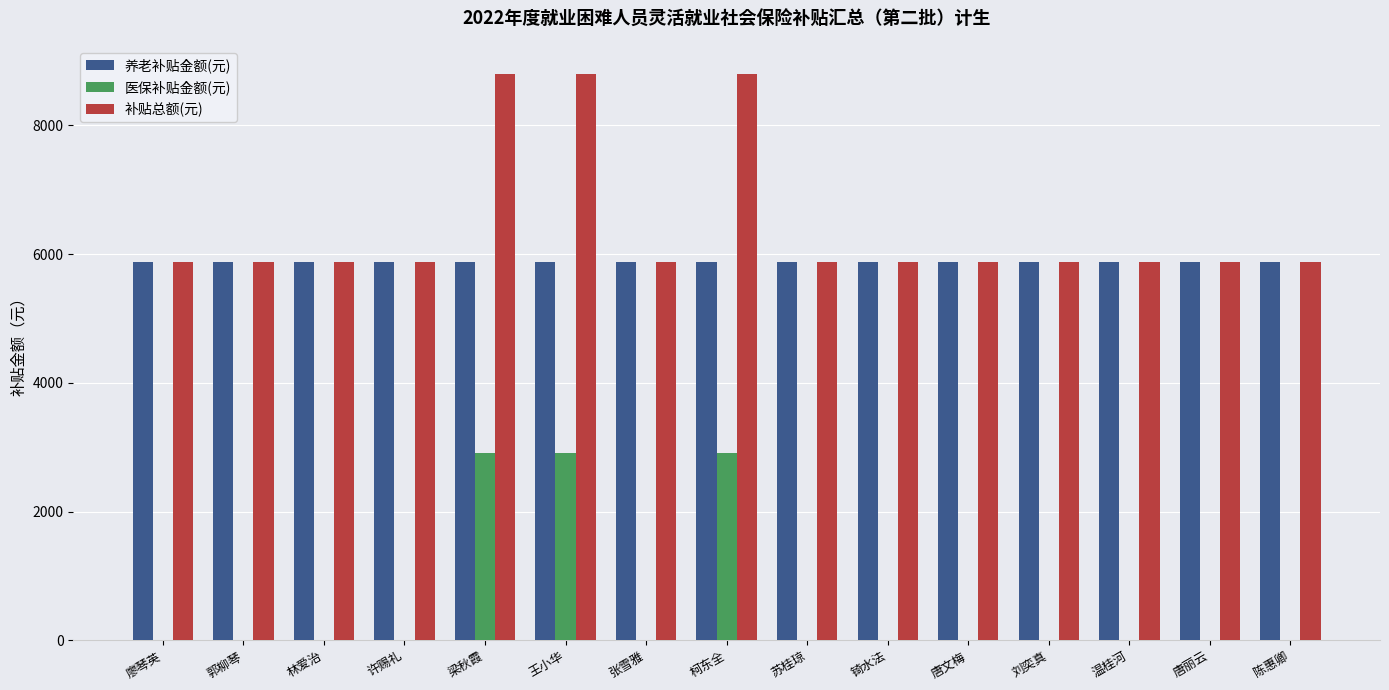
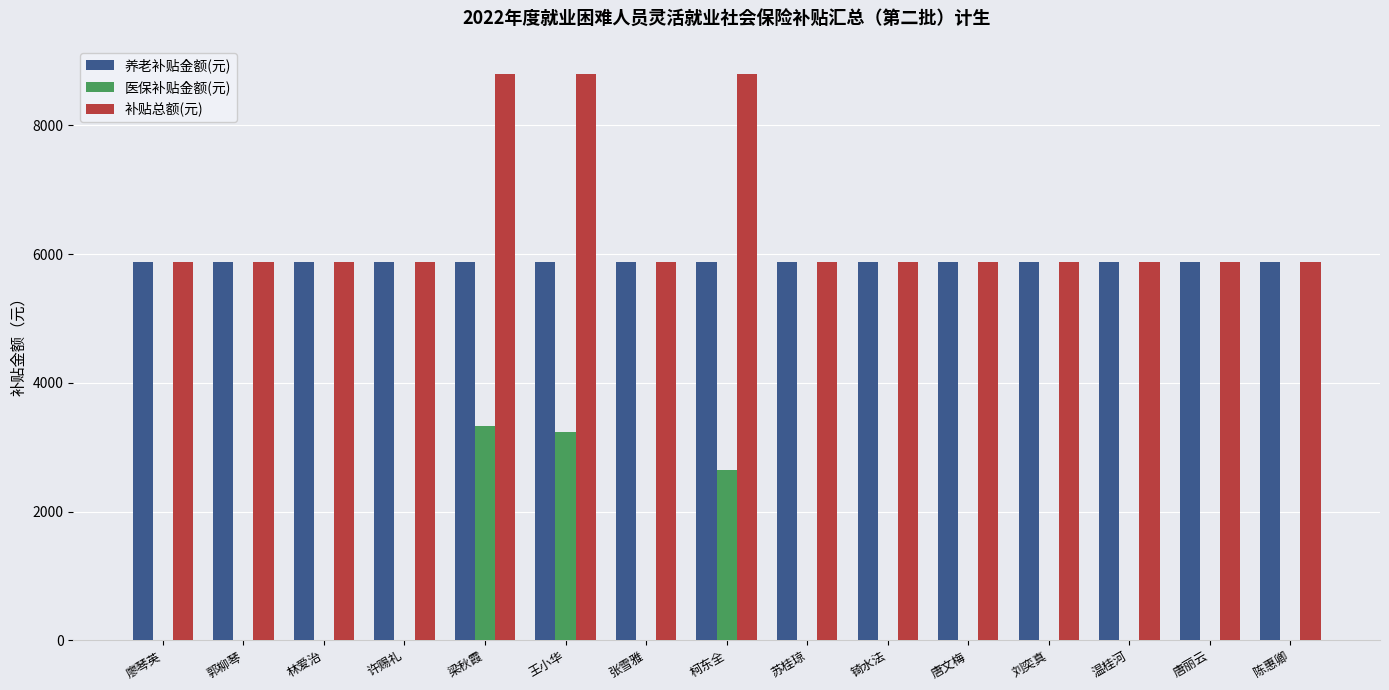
医保补贴金额(元), 梁秋霞: 2900 -> 3300
医保补贴金额(元), 王小华: 2900 -> 3200
医保补贴金额(元), 柯东全: 2900 -> 2700
